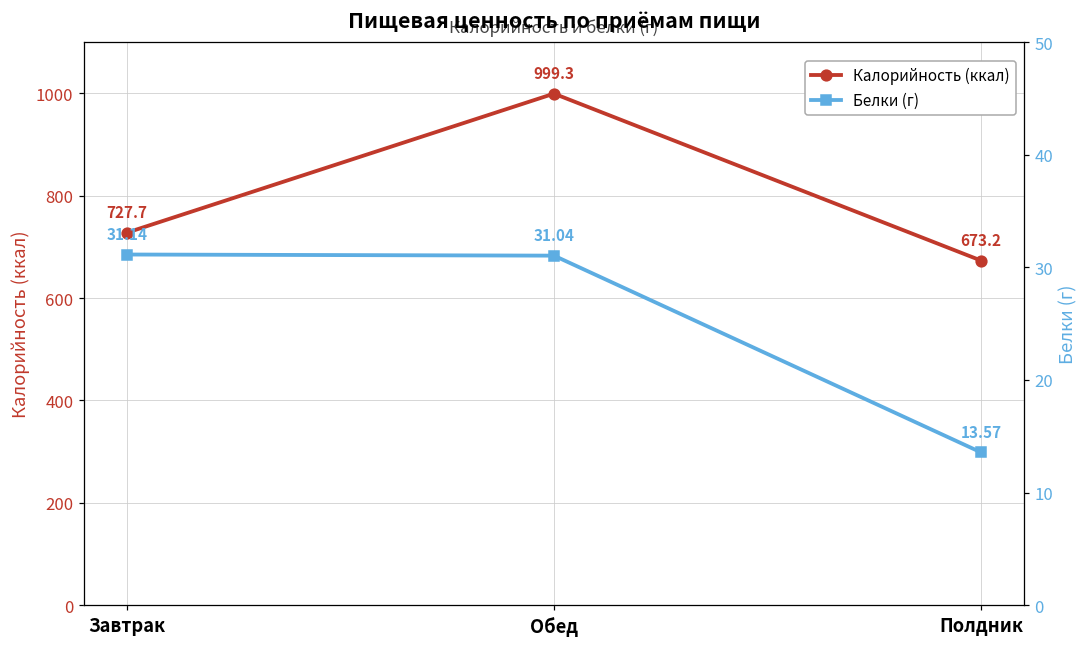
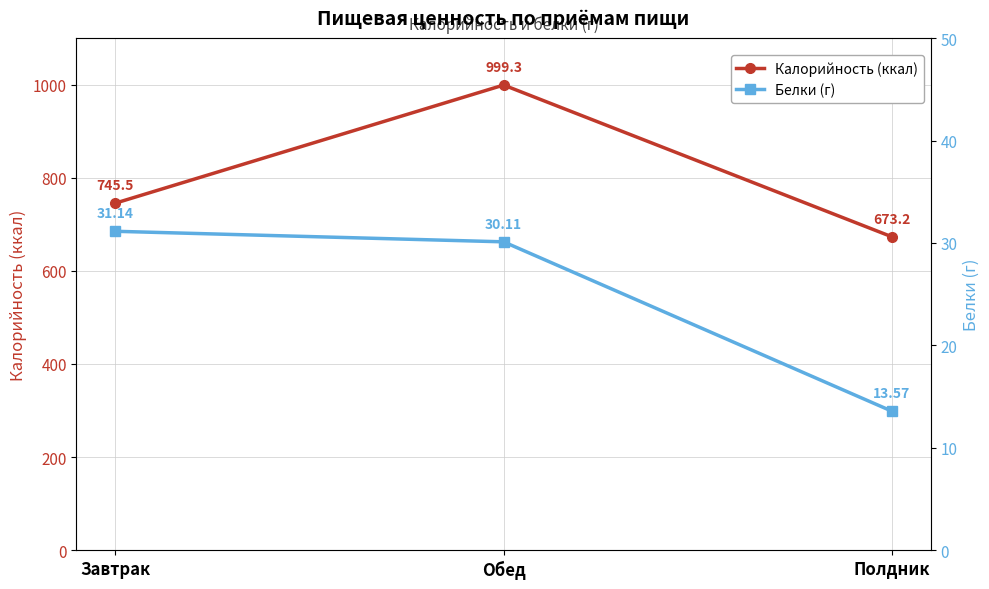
Калорийность (ккал), Завтрак: 727.7 -> 745.5
Белки (г), Обед: 31.04 -> 30.11
